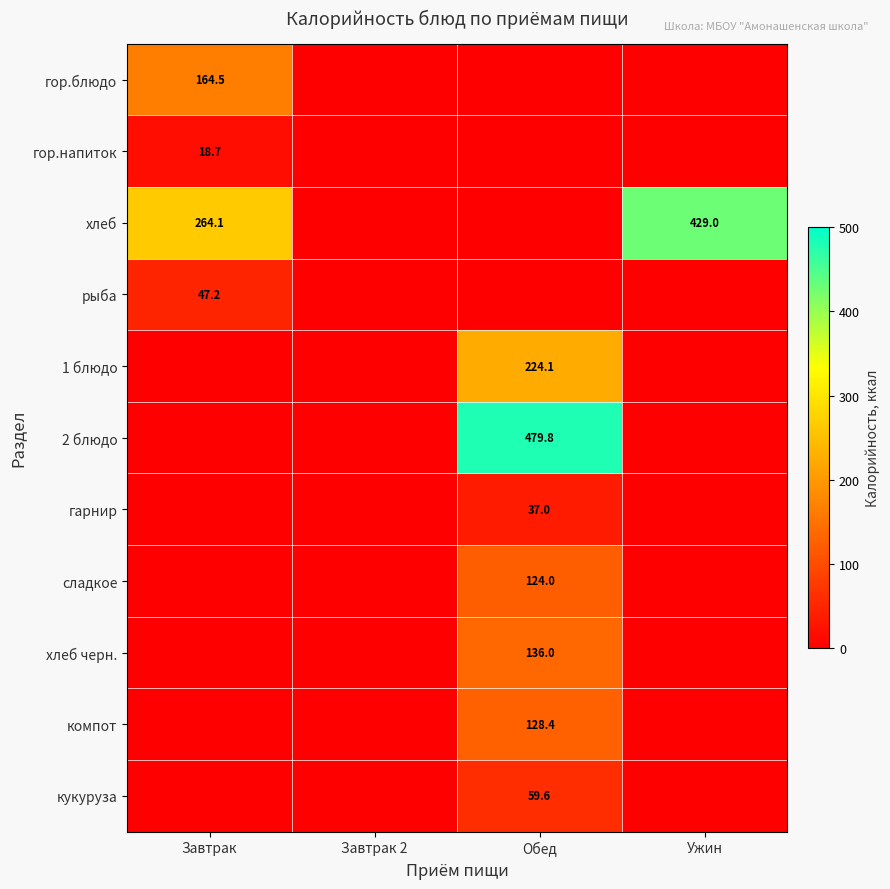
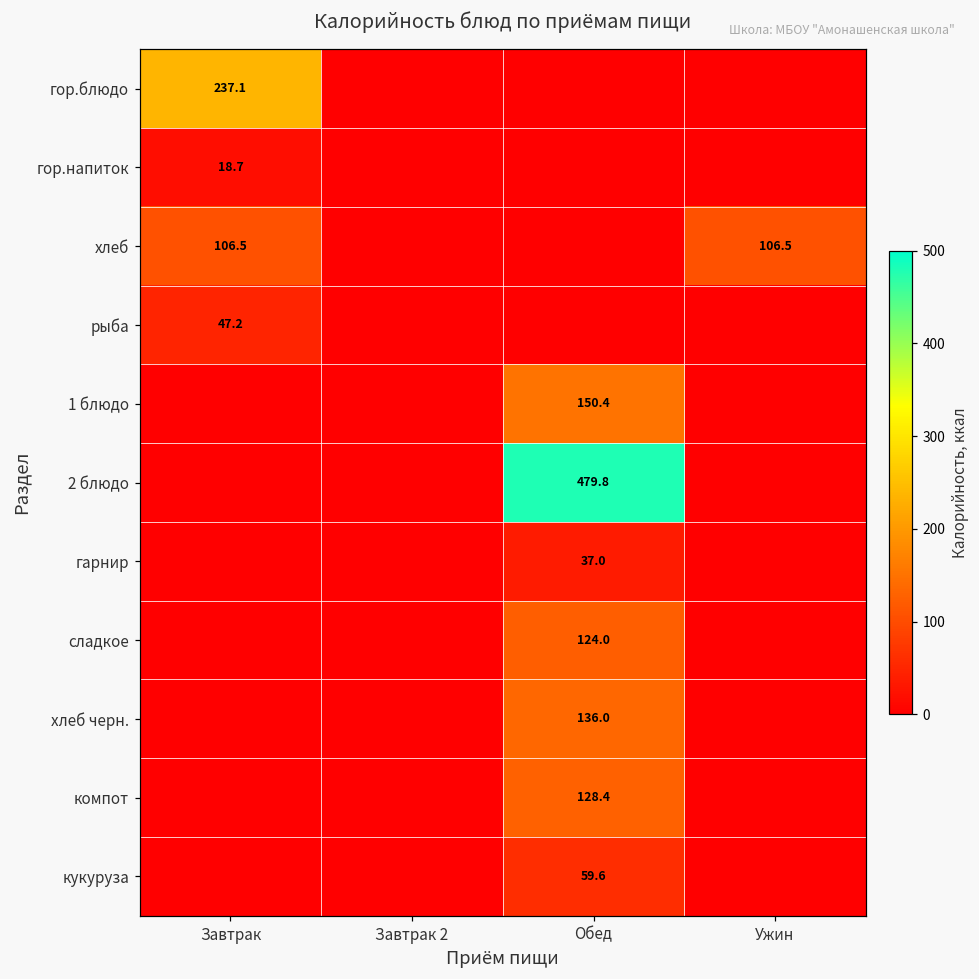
гор.блюдо, Завтрак: 164.5 -> 237.1
хлеб, Завтрак: 264.1 -> 106.5
хлеб, Ужин: 429.0 -> 106.5
1 блюдо, Обед: 224.1 -> 150.4
